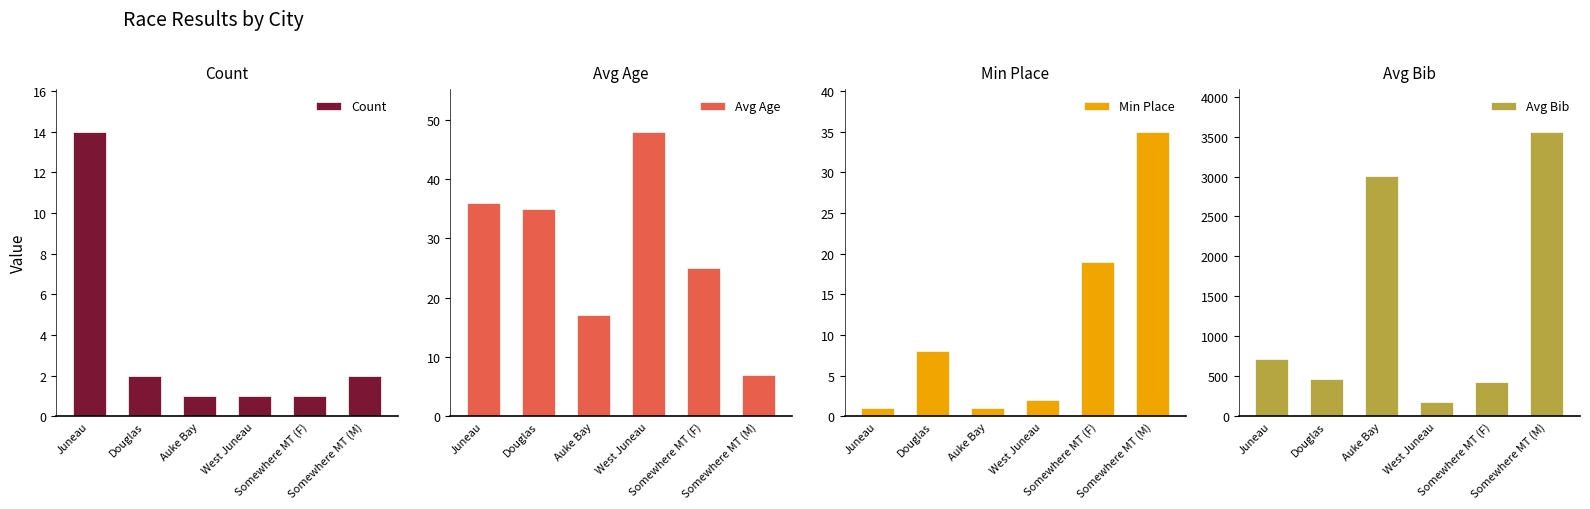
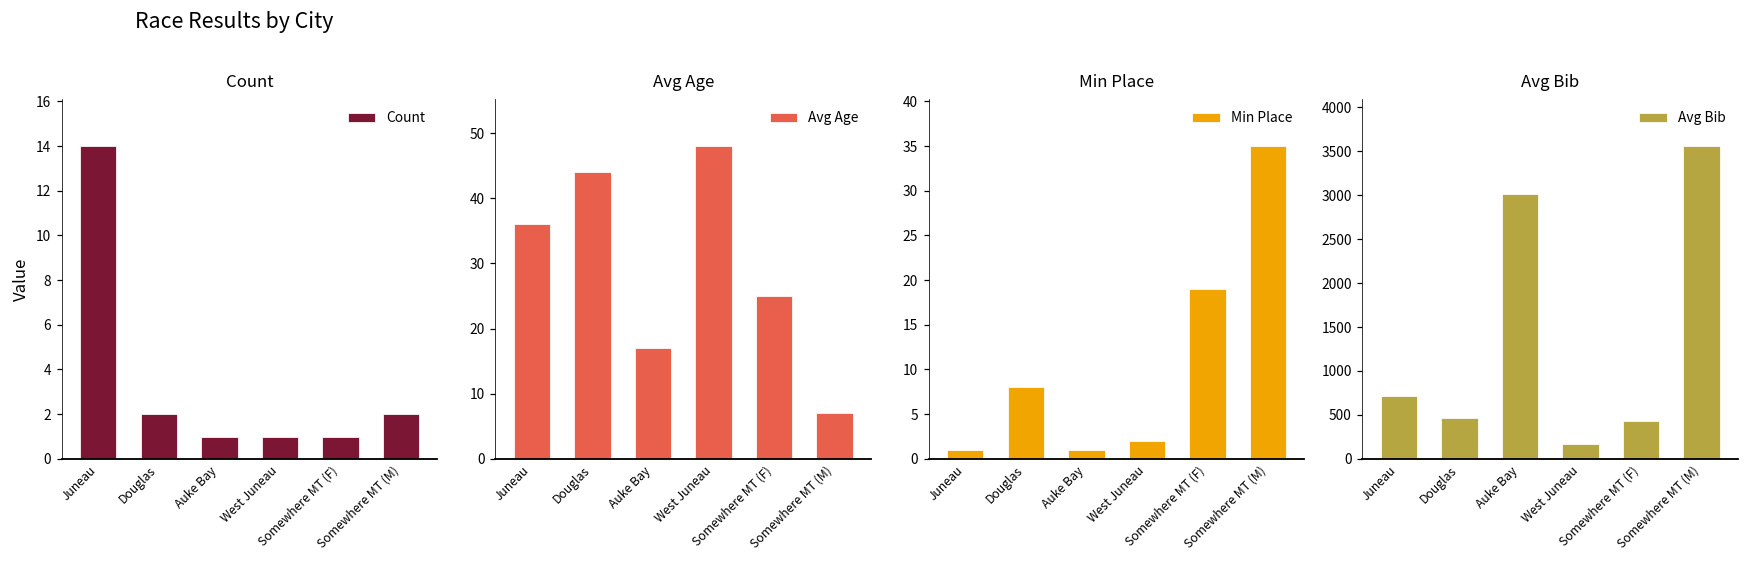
Avg Age, Douglas: 35 -> 44
